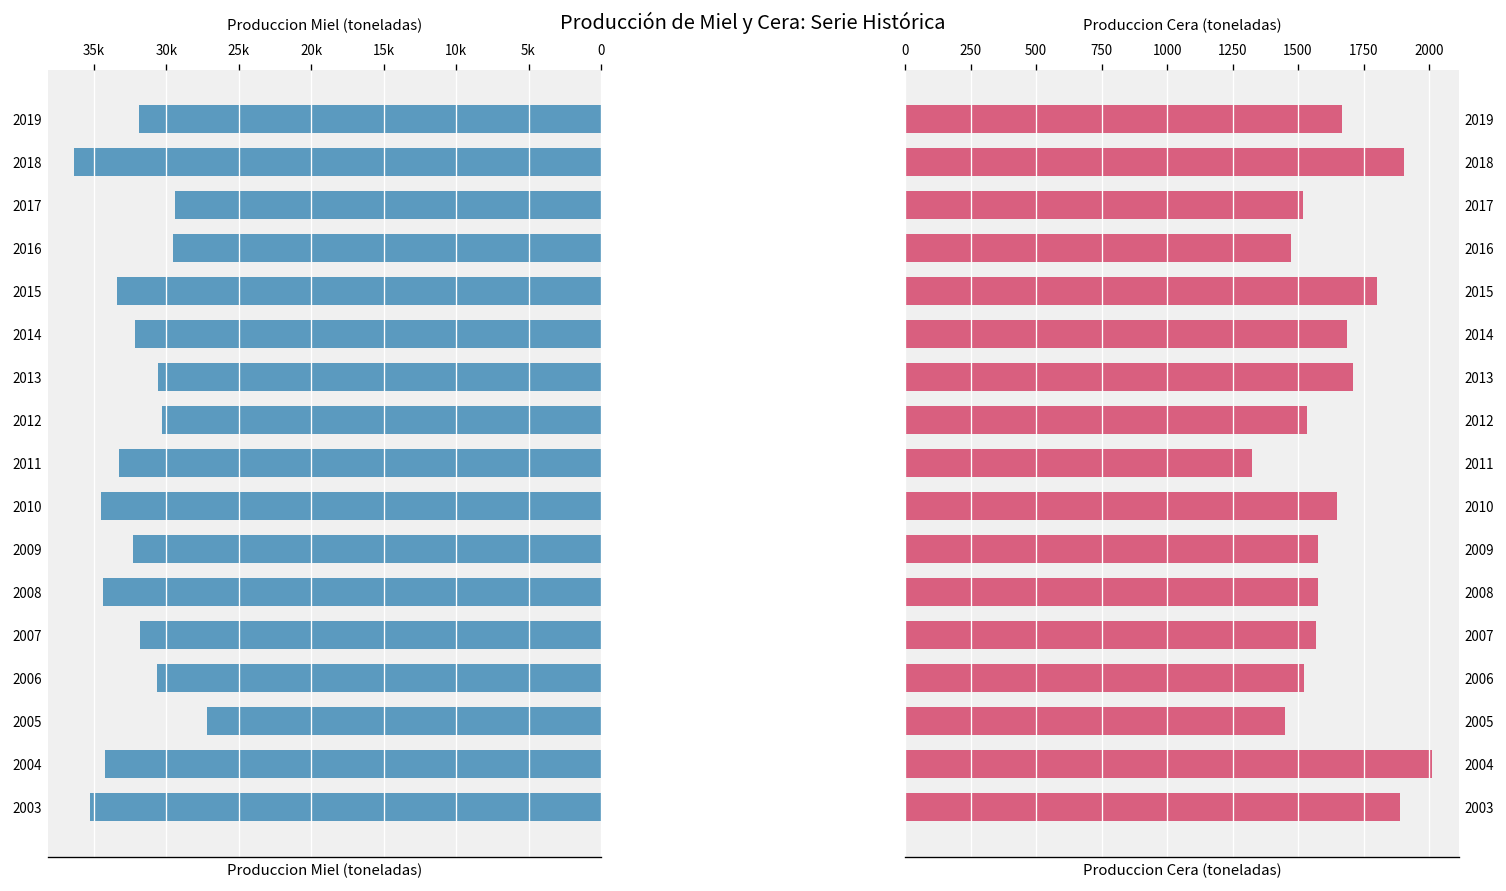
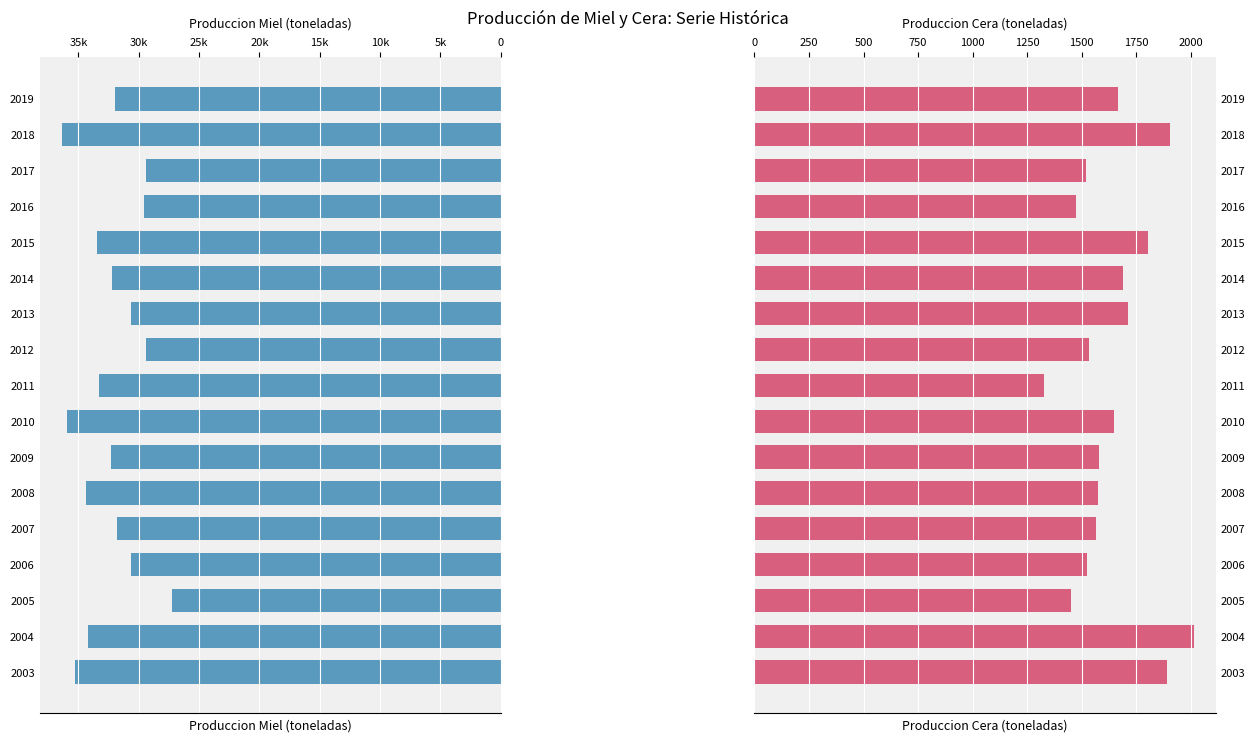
Produccion Miel (toneladas), 2012: 30300 -> 29400
Produccion Miel (toneladas), 2010: 34600 -> 35900
